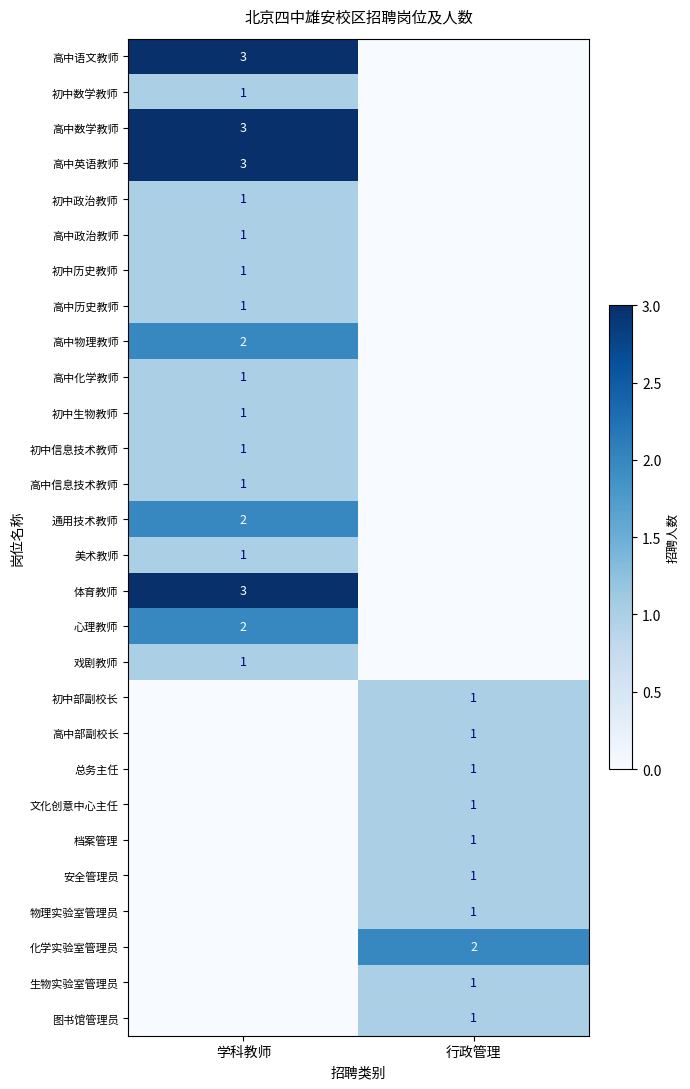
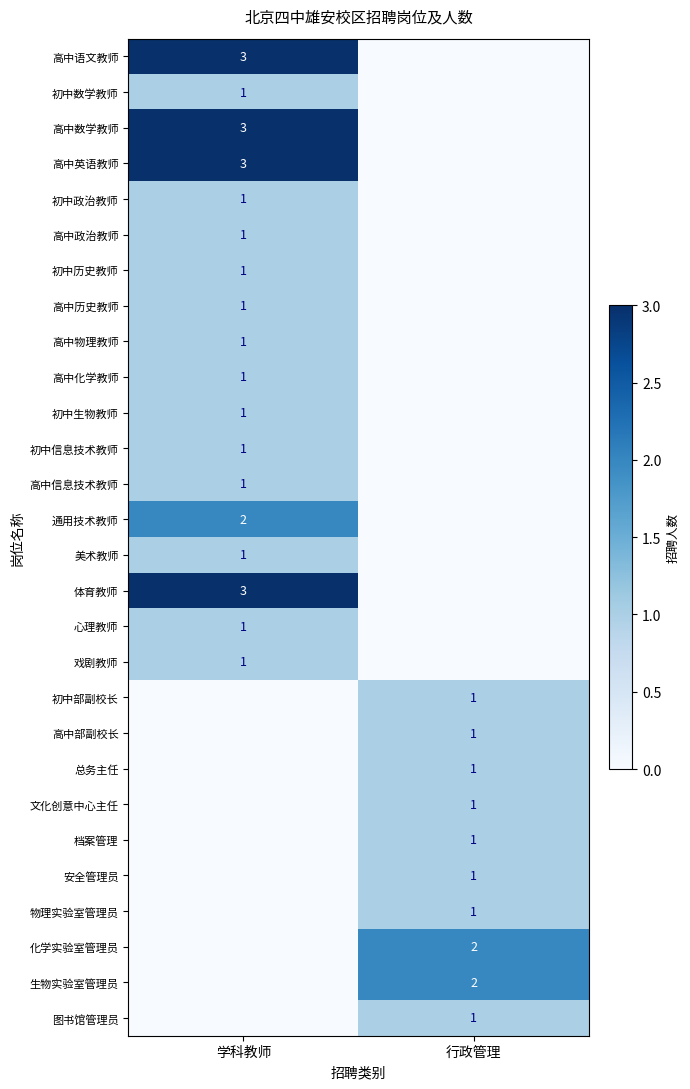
高中物理教师, 学科教师: 2 -> 1
心理教师, 学科教师: 2 -> 1
生物实验室管理员, 行政管理: 1 -> 2
